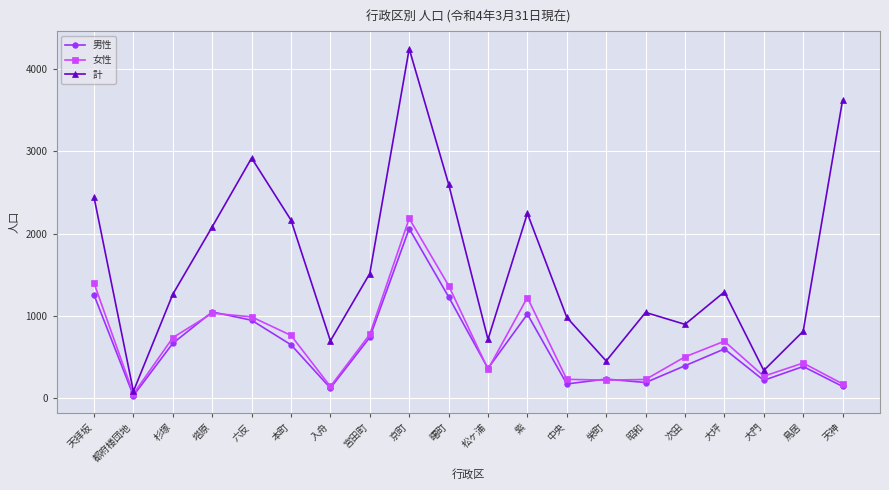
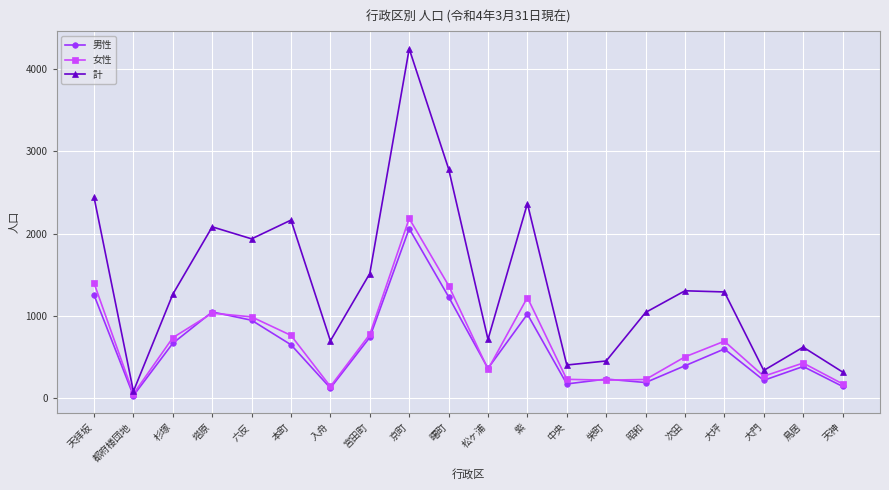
計, 六反: 2900 -> 1900
計, 曙町: 2600 -> 2800
計, 紫: 2200 -> 2400
計, 中央: 1000 -> 400
計, 次田: 900 -> 1300
計, 鳥居: 800 -> 600
計, 天神: 3600 -> 300
